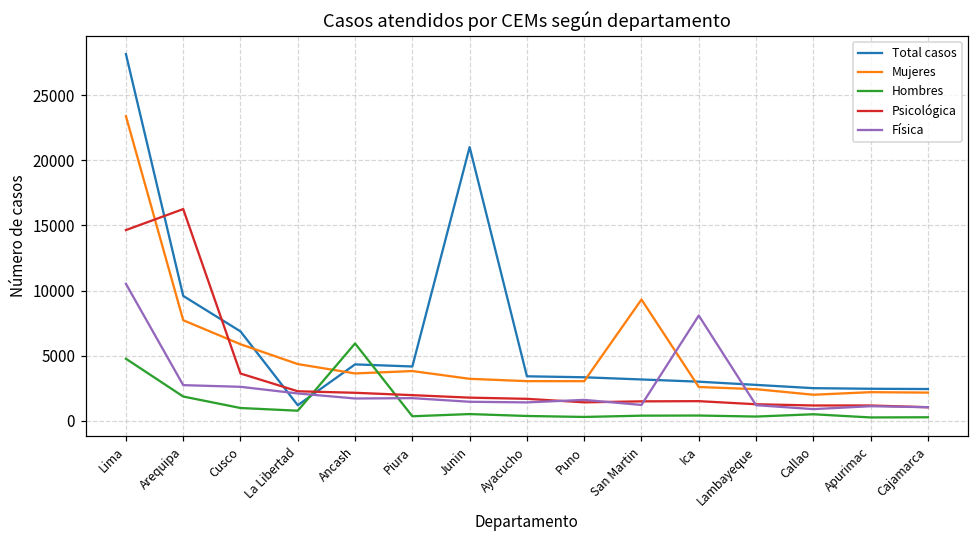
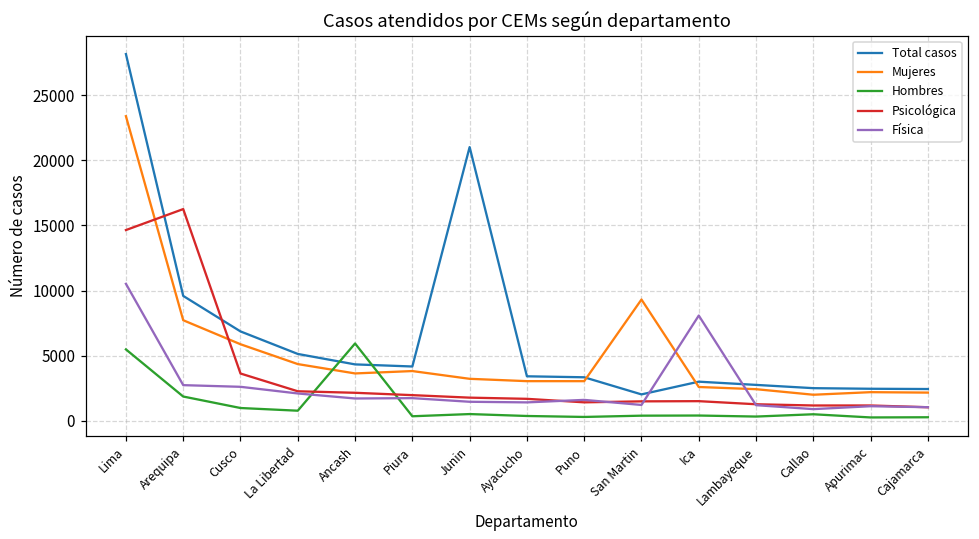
Hombres, Lima: 4800 -> 5500
Total casos, La Libertad: 1200 -> 5100
Total casos, San Martin: 3200 -> 2000
